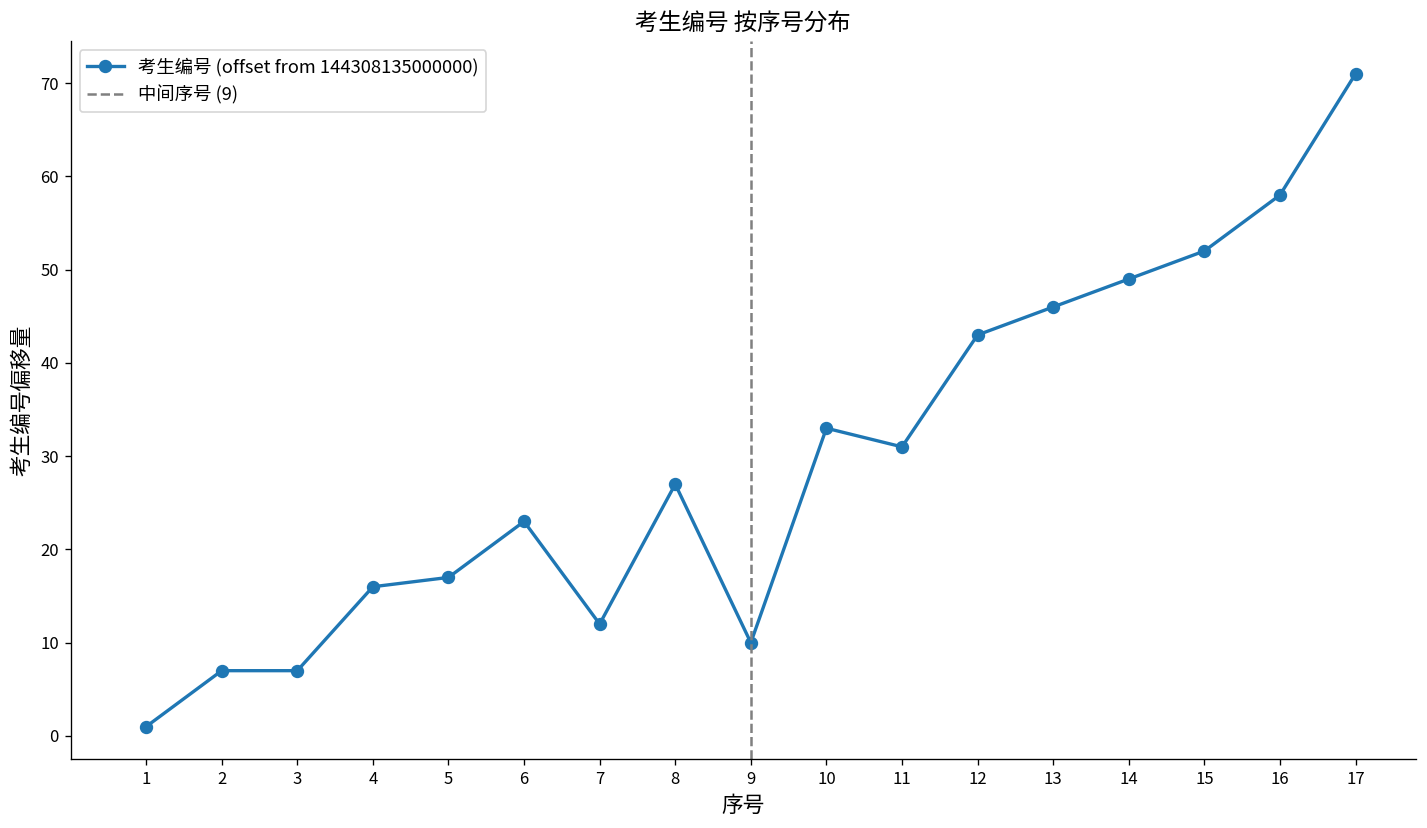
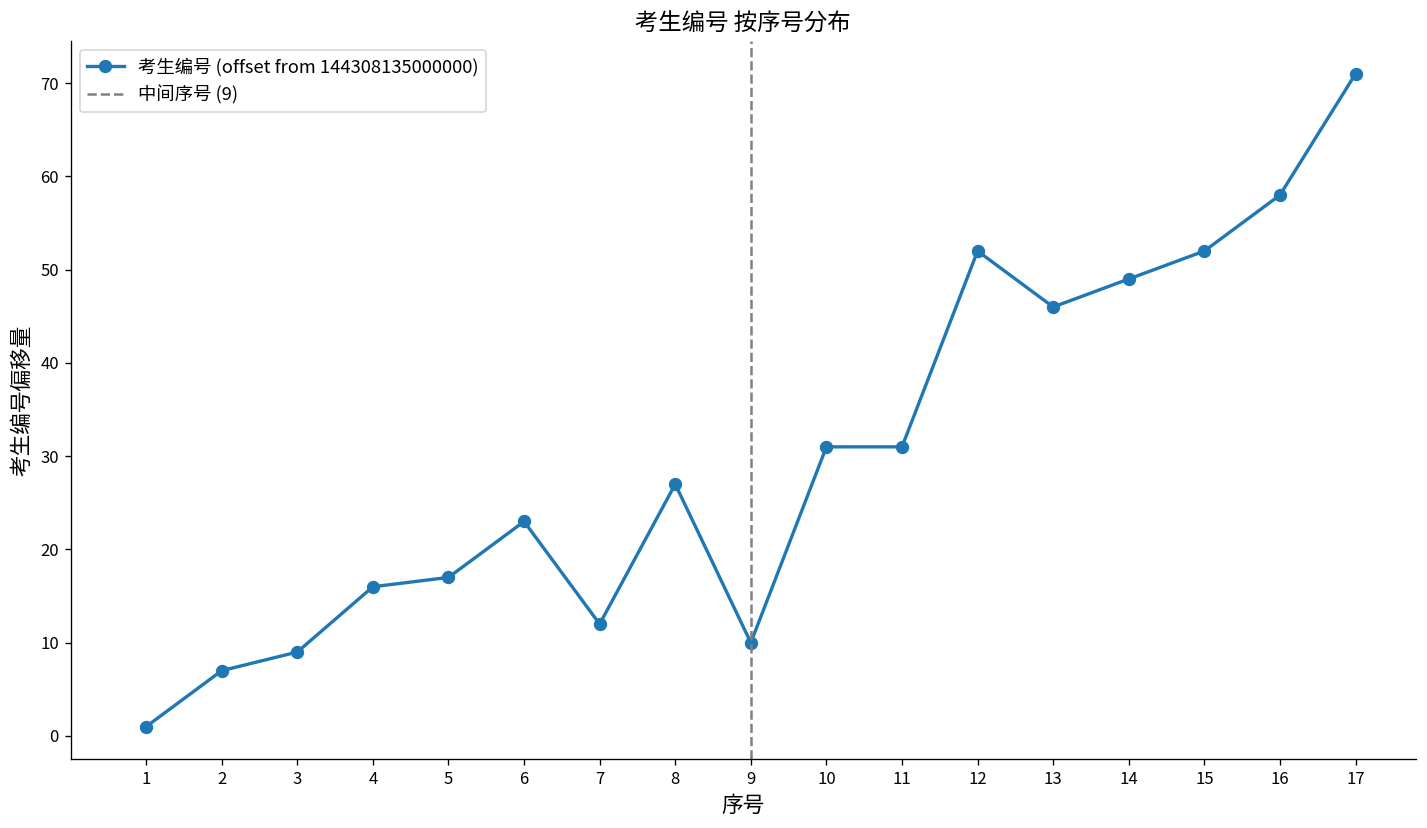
3: 7 -> 9
10: 33 -> 31
12: 43 -> 52
